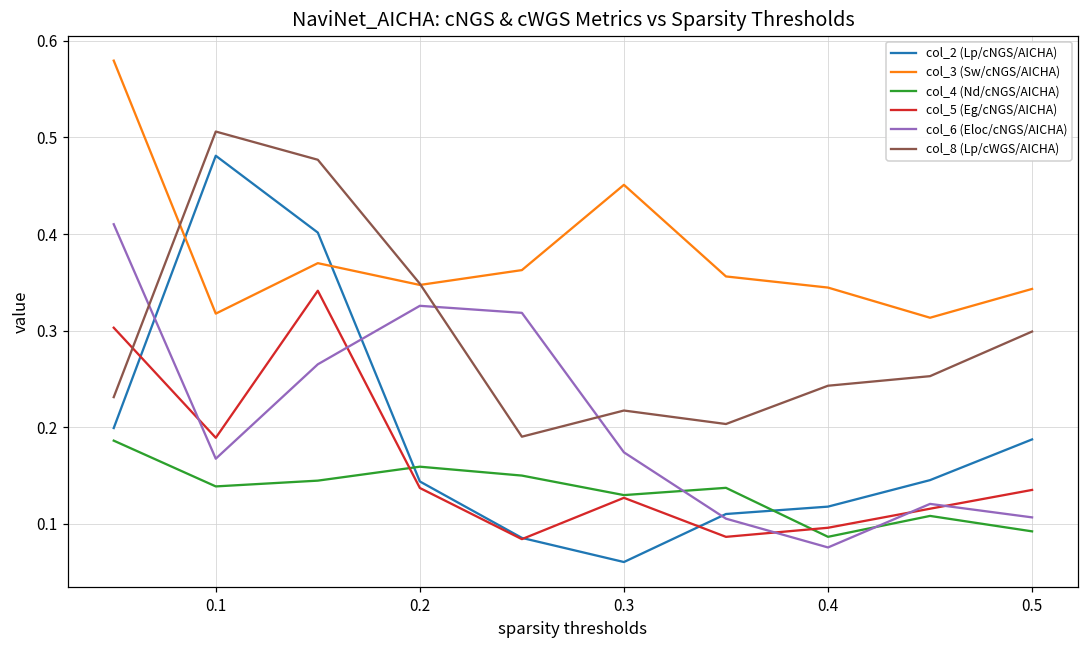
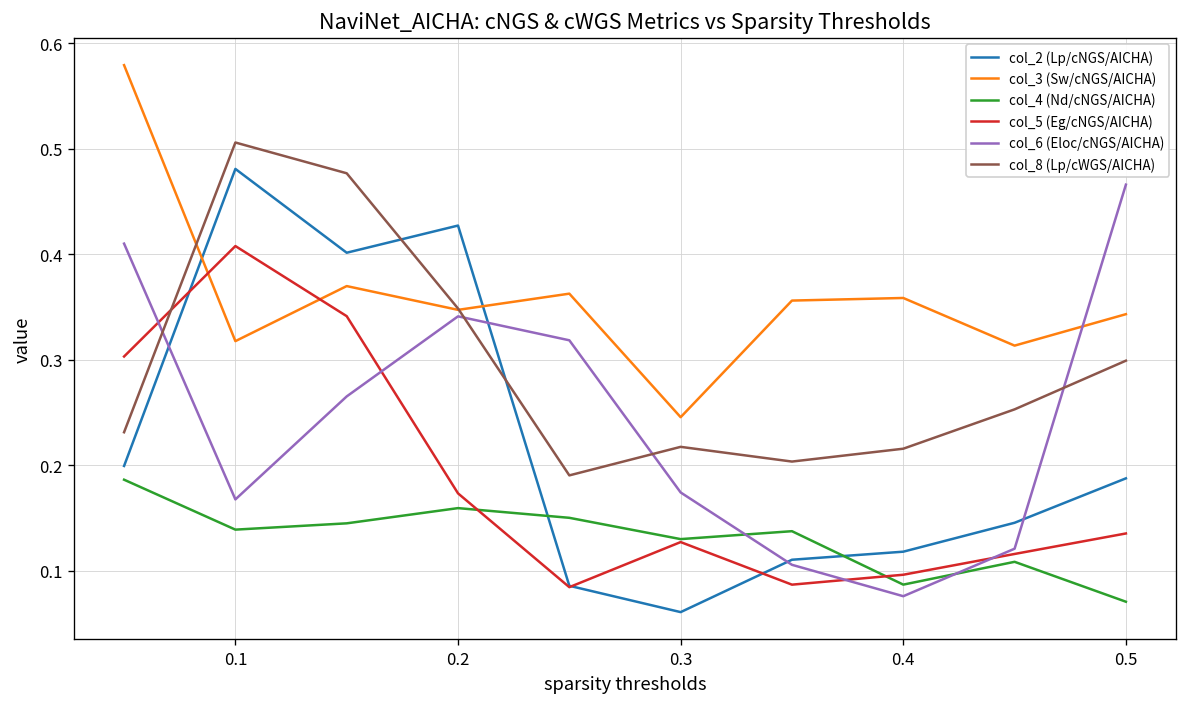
col_5 (Eg/cNGS/AICHA), 0.1: 0.19 -> 0.41
col_2 (Lp/cNGS/AICHA), 0.2: 0.14 -> 0.43
col_5 (Eg/cNGS/AICHA), 0.2: 0.14 -> 0.17
col_6 (Eloc/cNGS/AICHA), 0.2: 0.33 -> 0.34
col_3 (Sw/cNGS/AICHA), 0.3: 0.45 -> 0.25
col_3 (Sw/cNGS/AICHA), 0.4: 0.34 -> 0.36
col_8 (Lp/cWGS/AICHA), 0.4: 0.24 -> 0.22
col_4 (Nd/cNGS/AICHA), 0.5: 0.09 -> 0.07
col_6 (Eloc/cNGS/AICHA), 0.5: 0.11 -> 0.47
